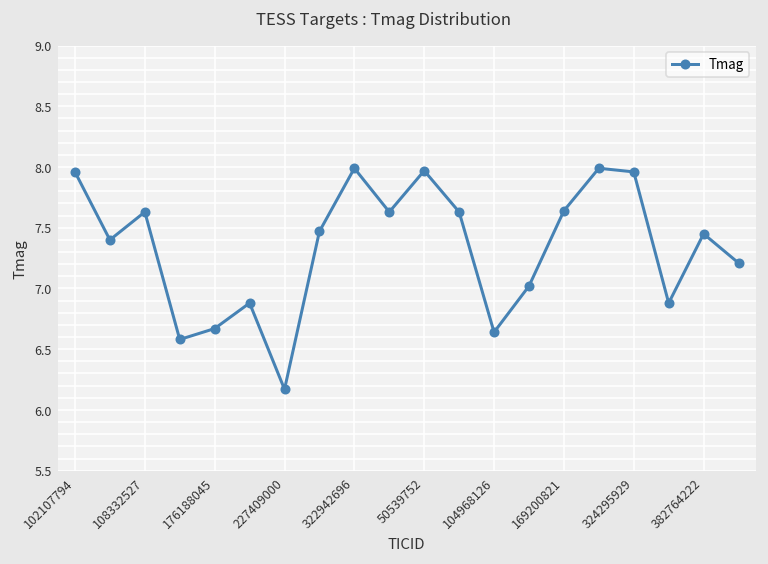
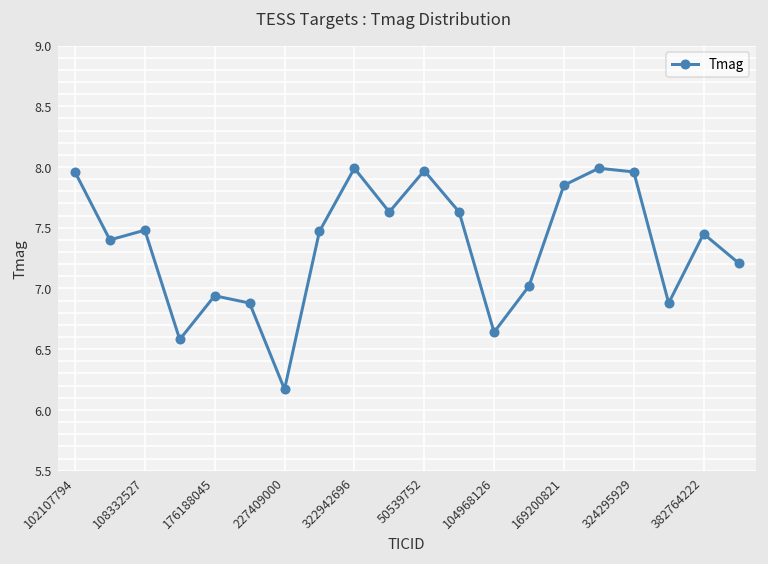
108332527: 7.63 -> 7.48
176188045: 6.67 -> 6.94
169200821: 7.64 -> 7.85
